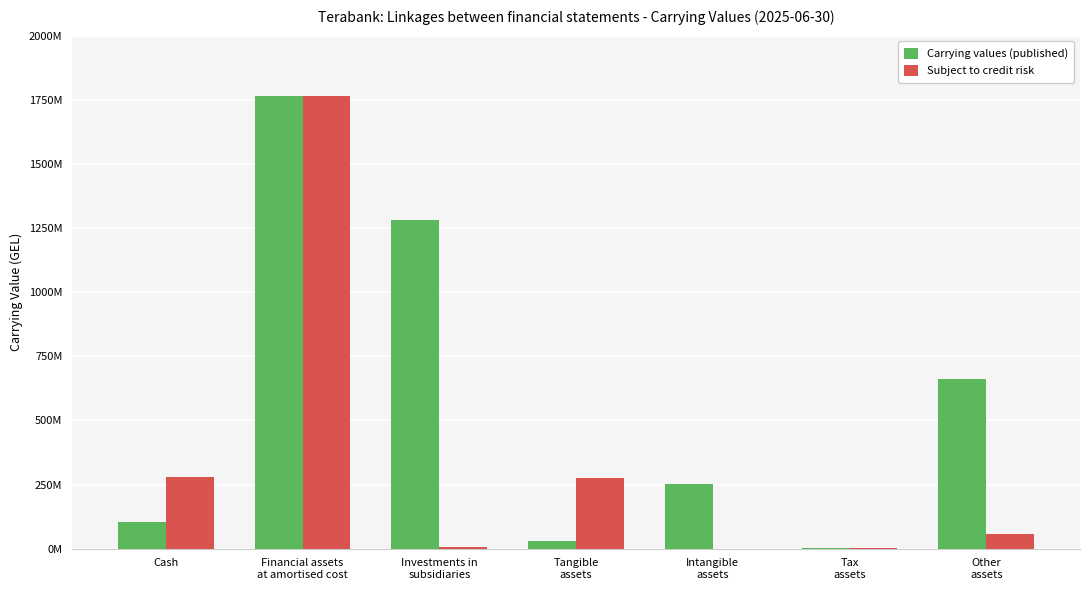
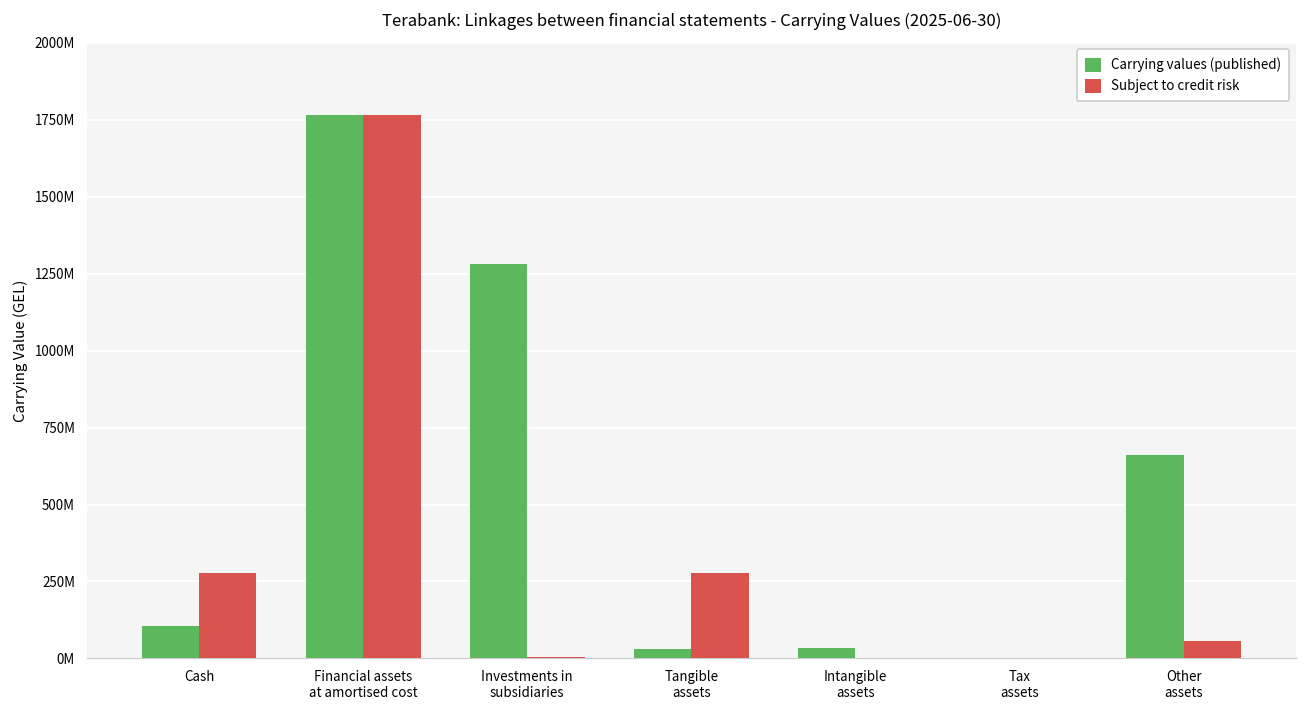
Carrying values (published), Intangible assets: 250000000 -> 30000000
